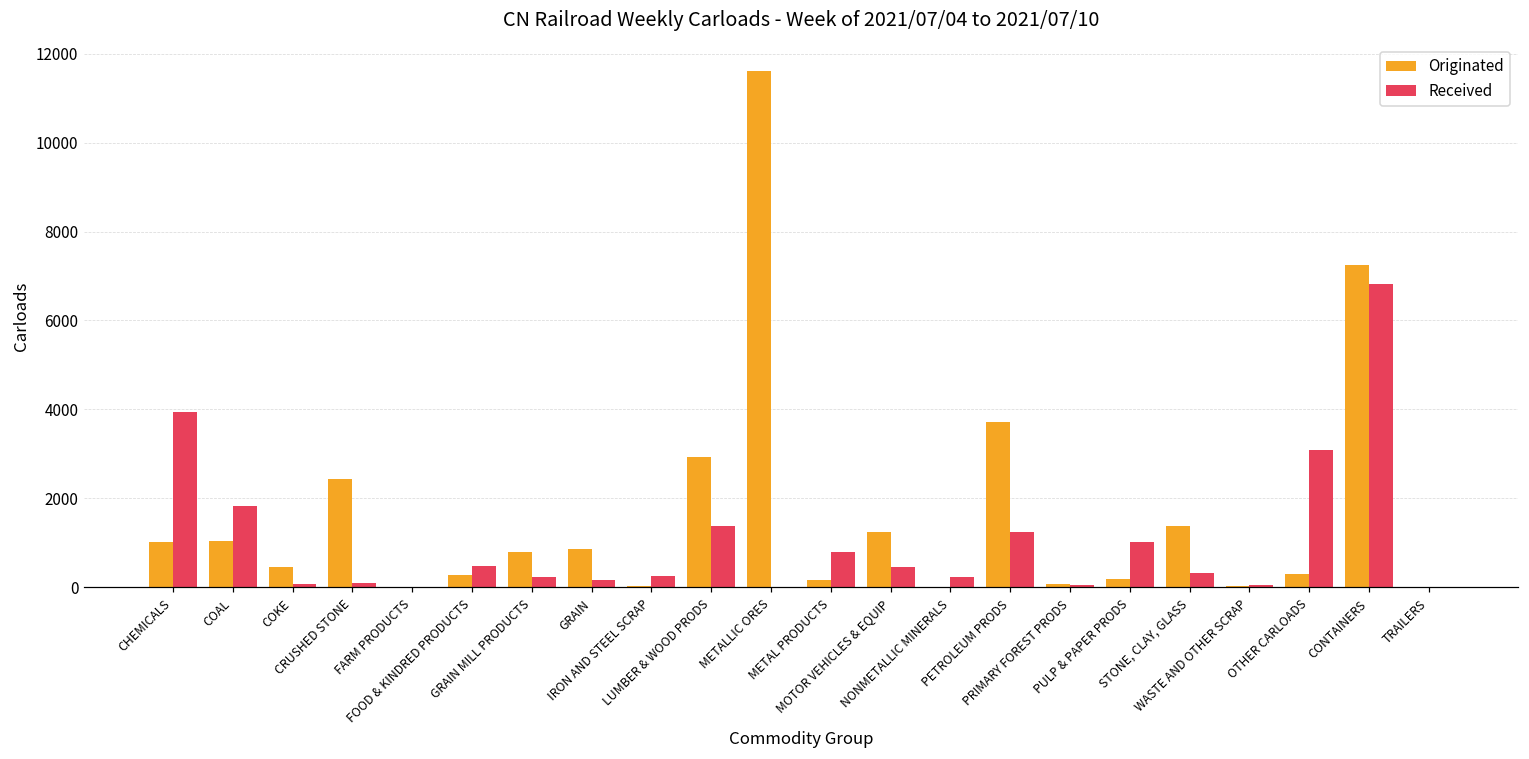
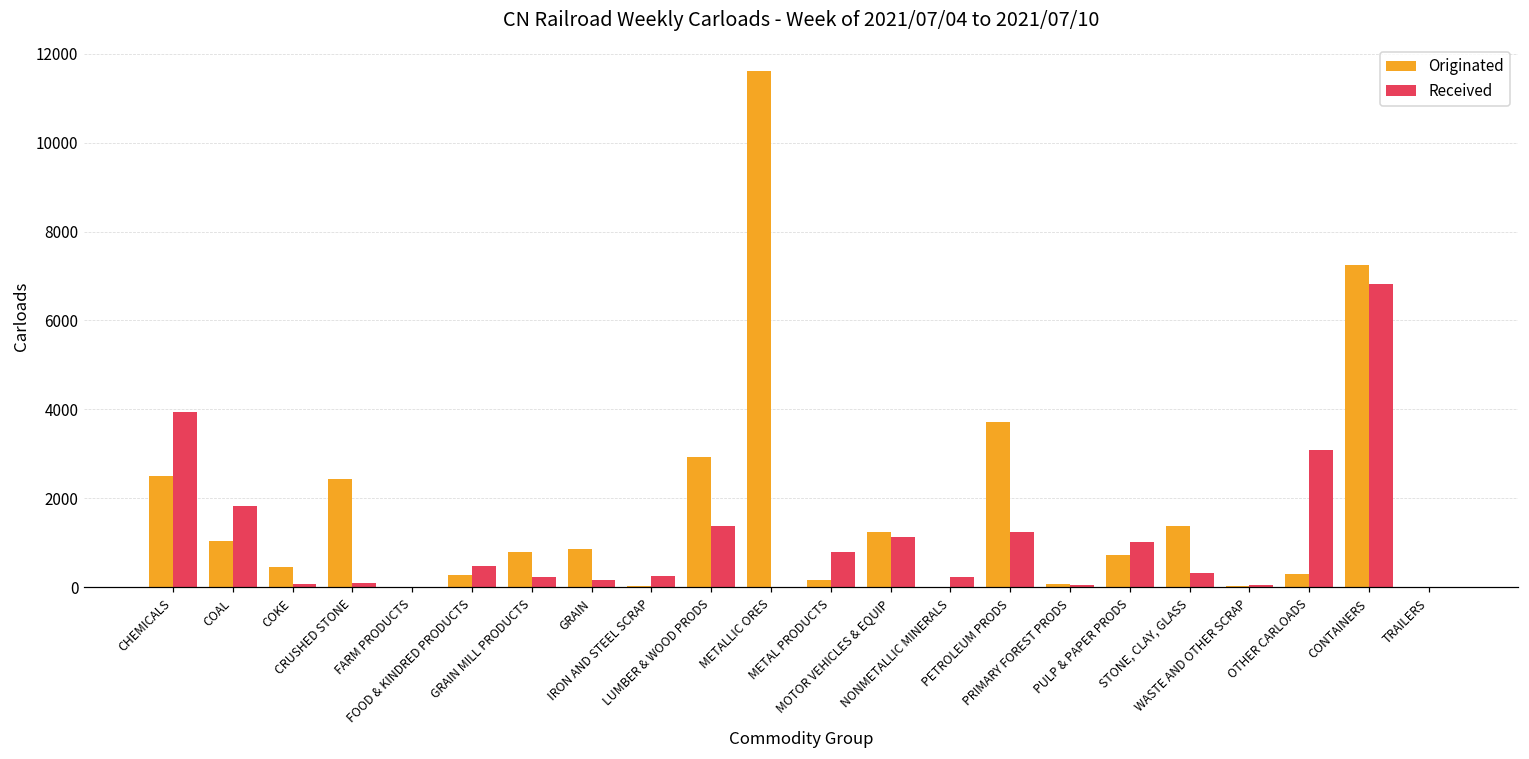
Originated, CHEMICALS: 1000 -> 2500
Received, MOTOR VEHICLES & EQUIP: 500 -> 1100
Originated, PULP & PAPER PRODS: 200 -> 700
